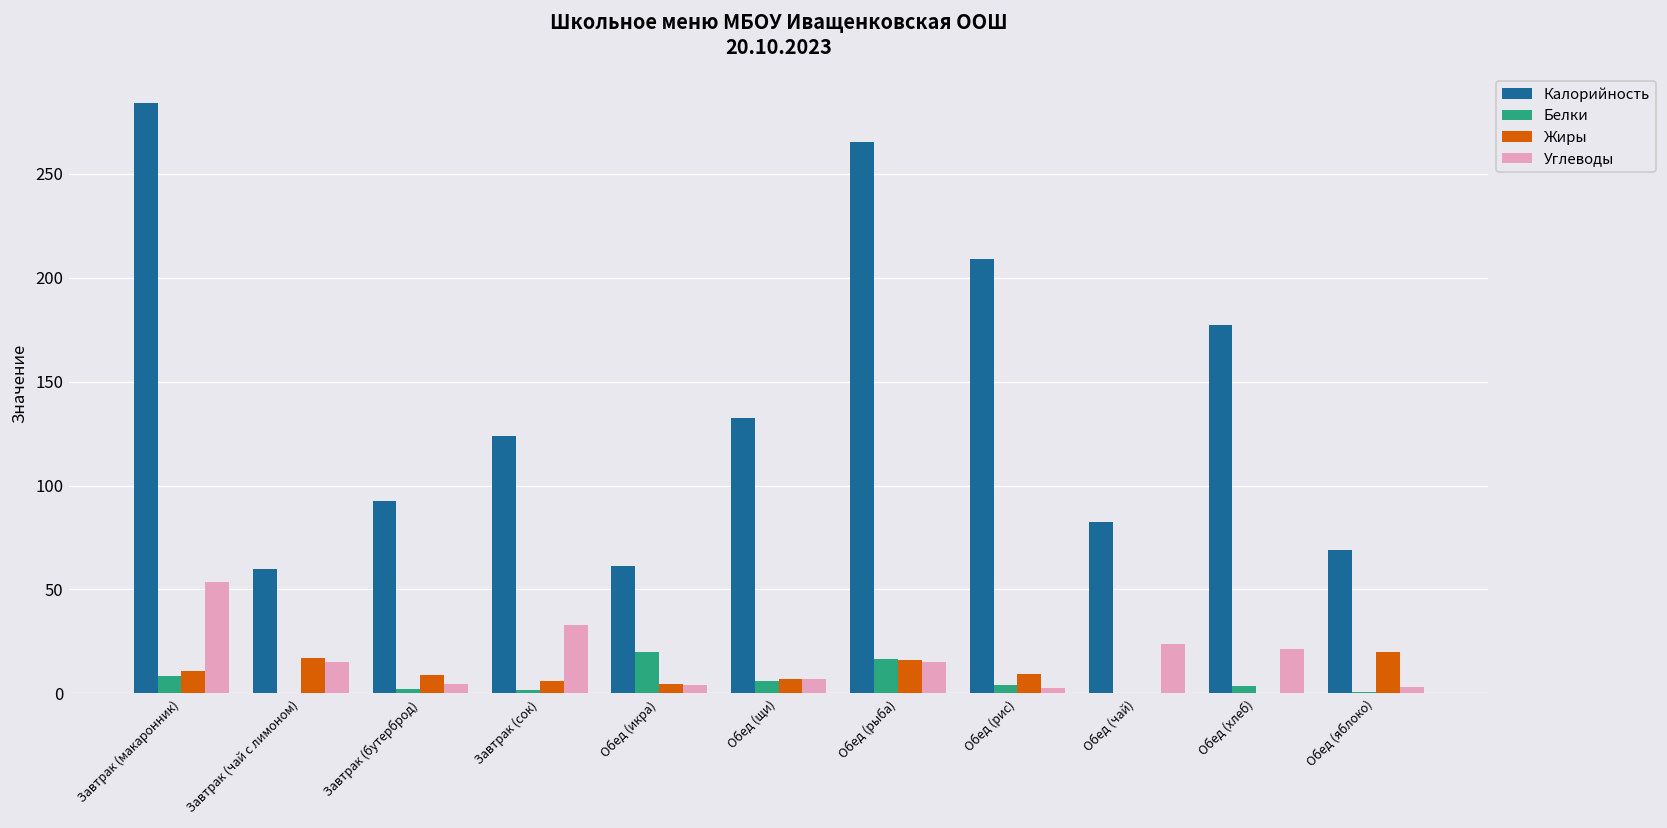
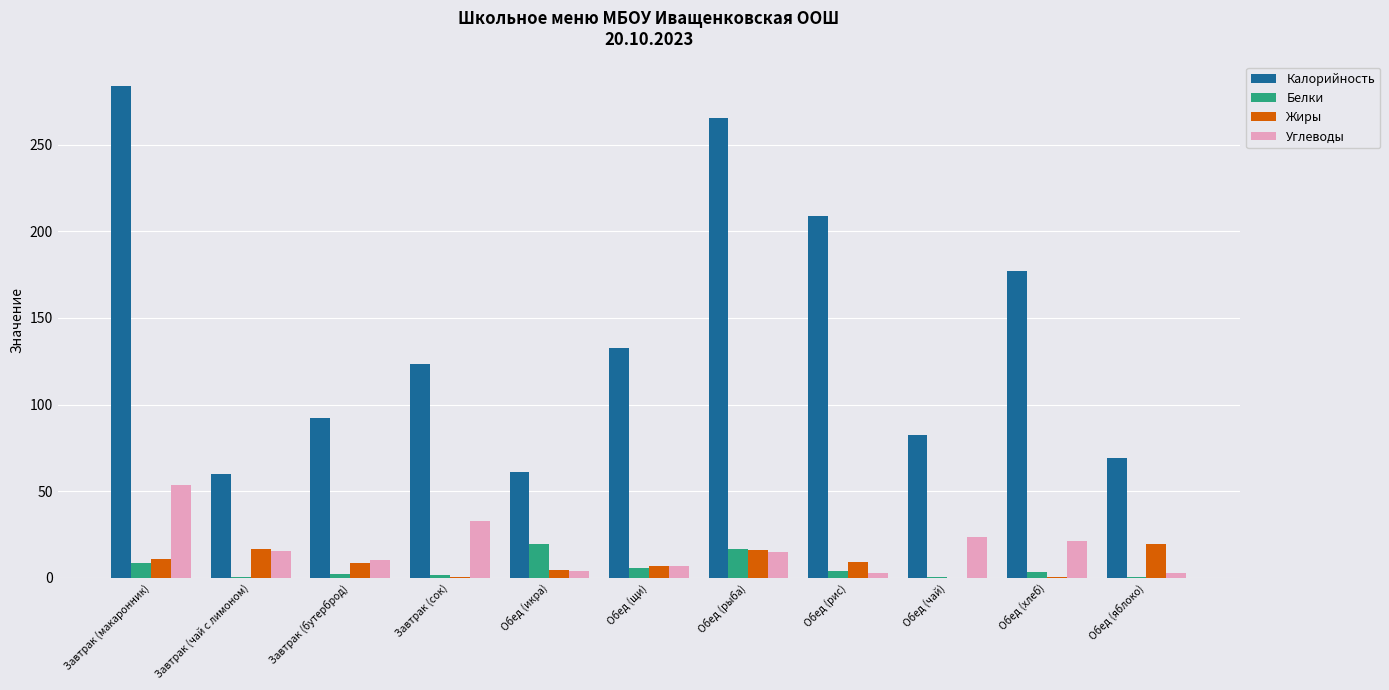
Углеводы, Завтрак (бутерброд): 5 -> 10
Жиры, Завтрак (сок): 6 -> 0
